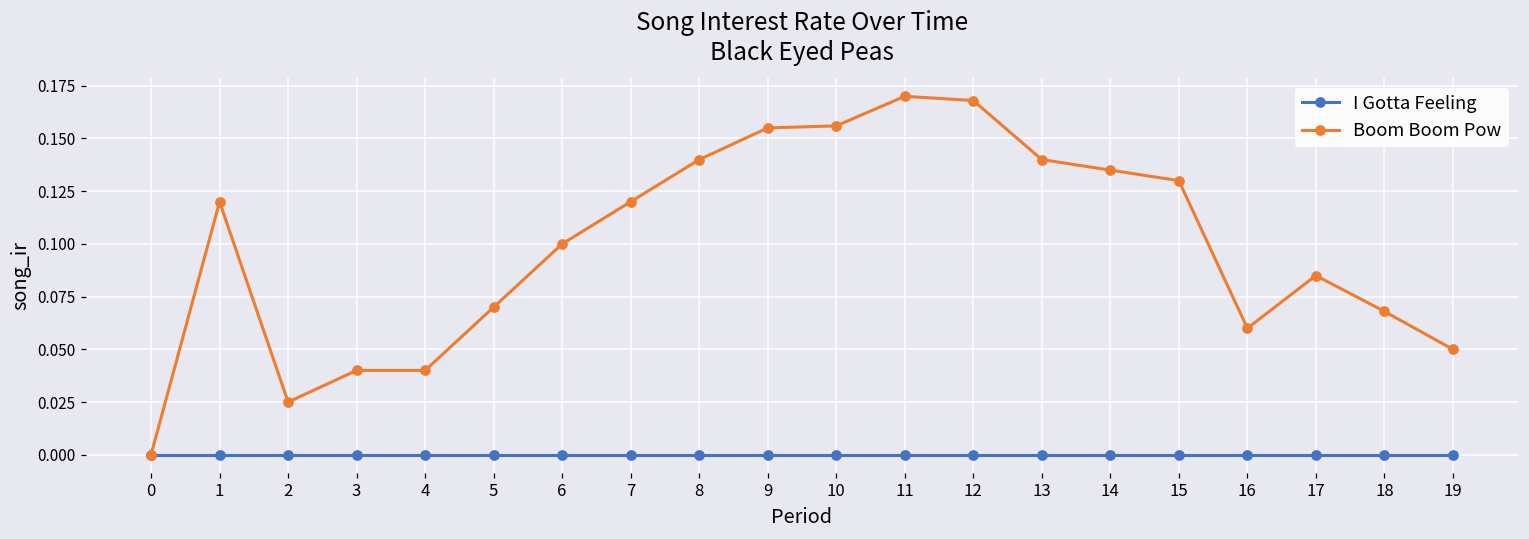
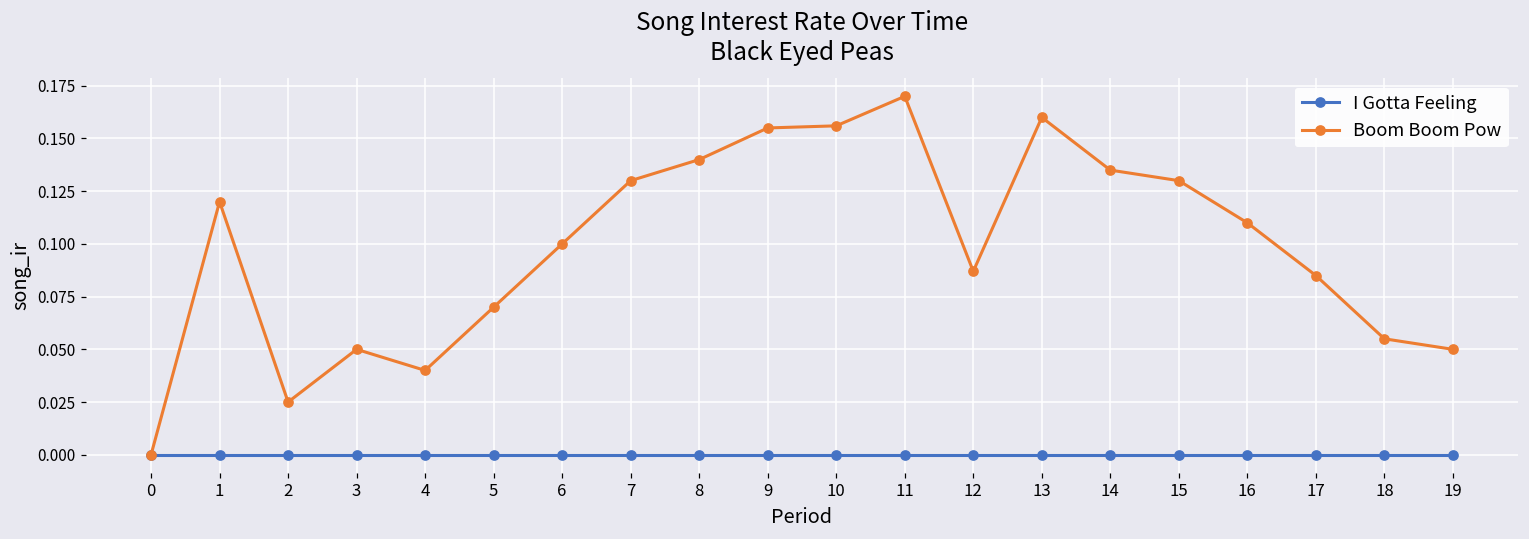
Boom Boom Pow, 3: 0.04 -> 0.05
Boom Boom Pow, 7: 0.12 -> 0.13
Boom Boom Pow, 12: 0.168 -> 0.087
Boom Boom Pow, 13: 0.14 -> 0.16
Boom Boom Pow, 16: 0.06 -> 0.11
Boom Boom Pow, 18: 0.068 -> 0.055
